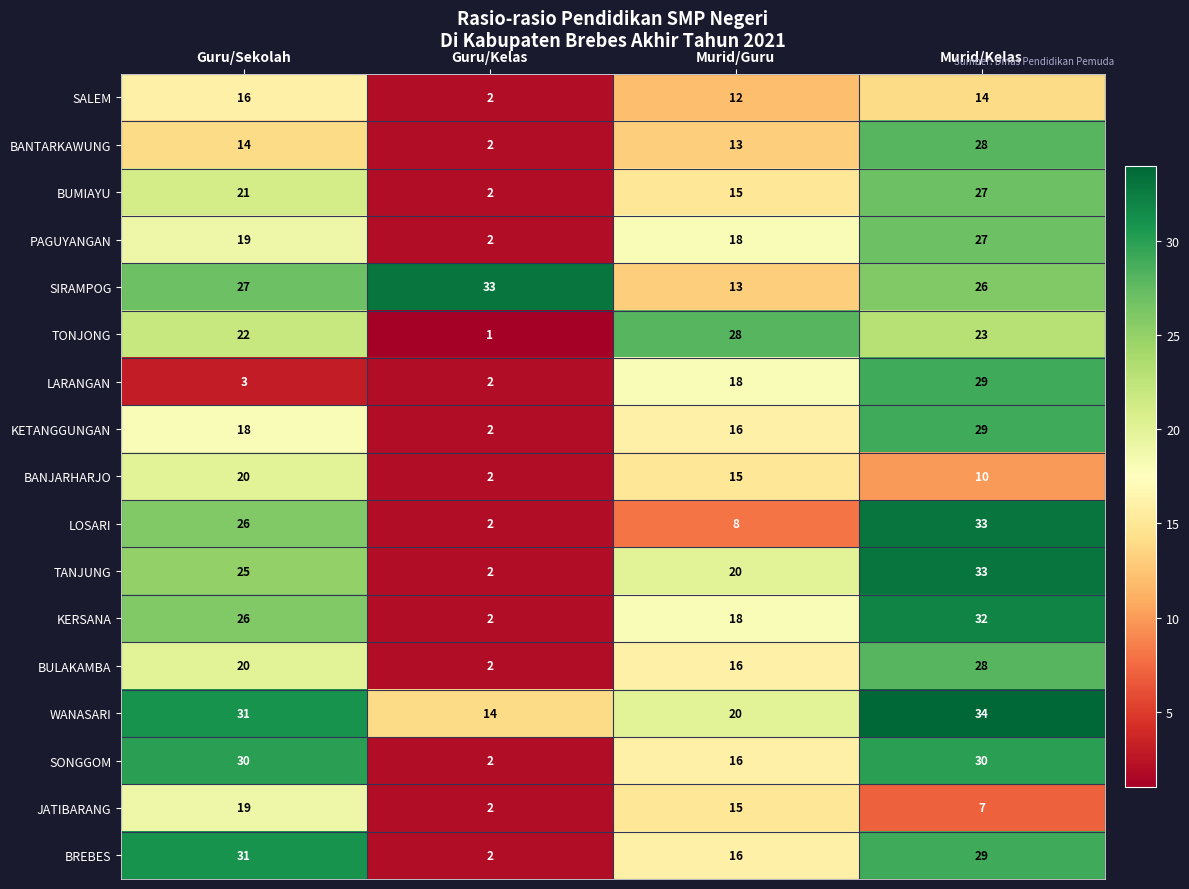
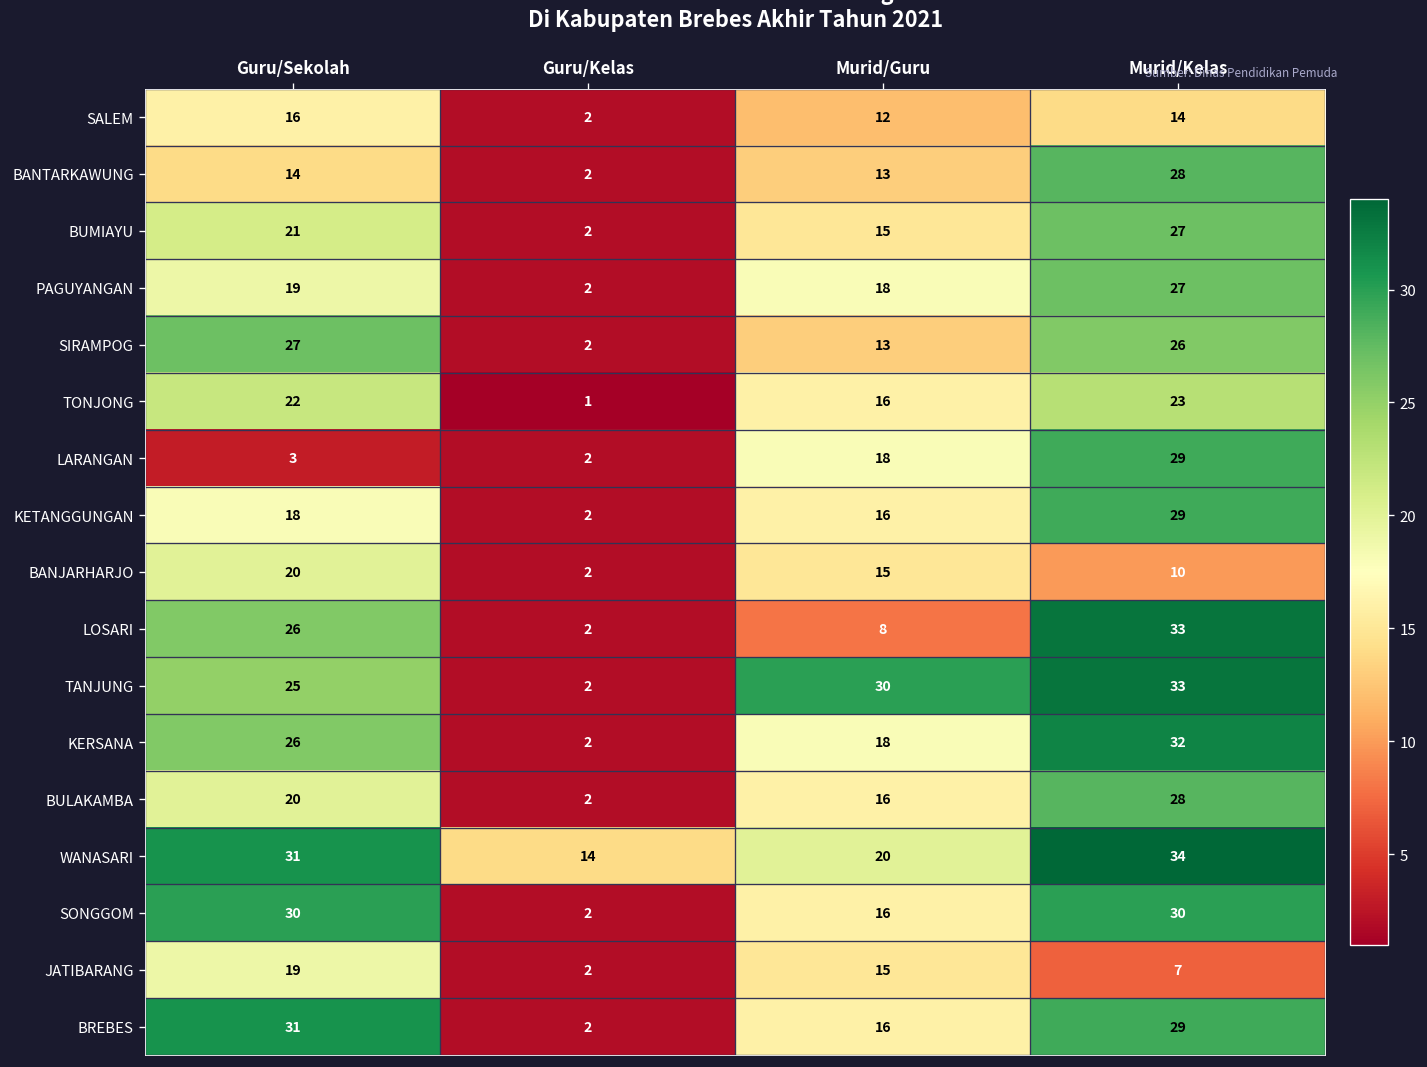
SIRAMPOG, Guru/Kelas: 33 -> 2
TONJONG, Murid/Guru: 28 -> 16
TANJUNG, Murid/Guru: 20 -> 30
